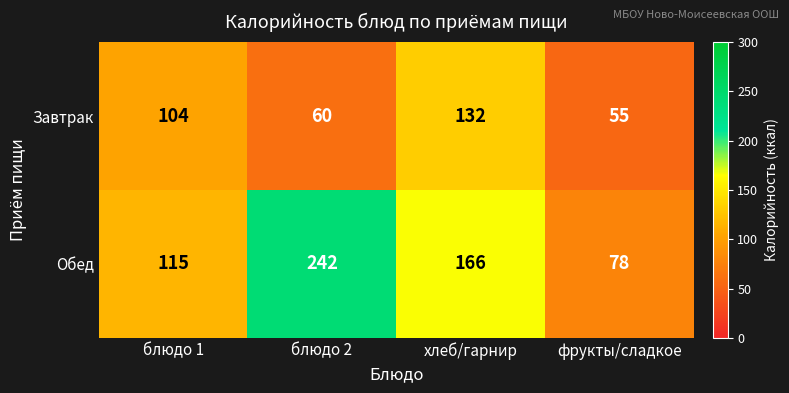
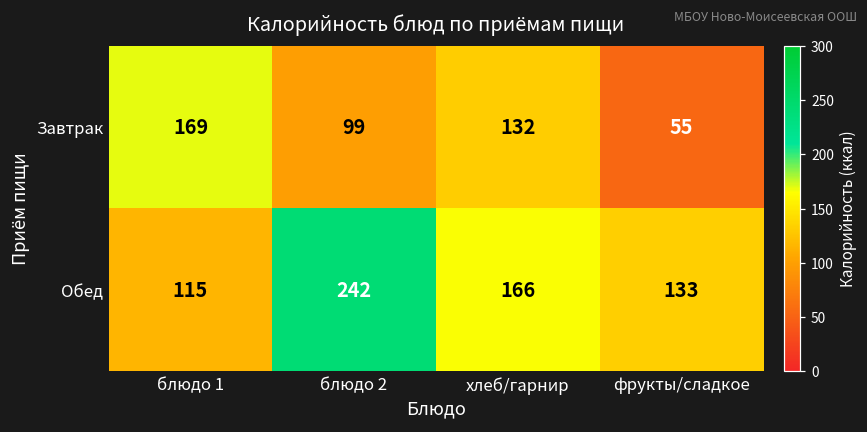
Завтрак, блюдо 1: 104 -> 169
Завтрак, блюдо 2: 60 -> 99
Обед, фрукты/сладкое: 78 -> 133
